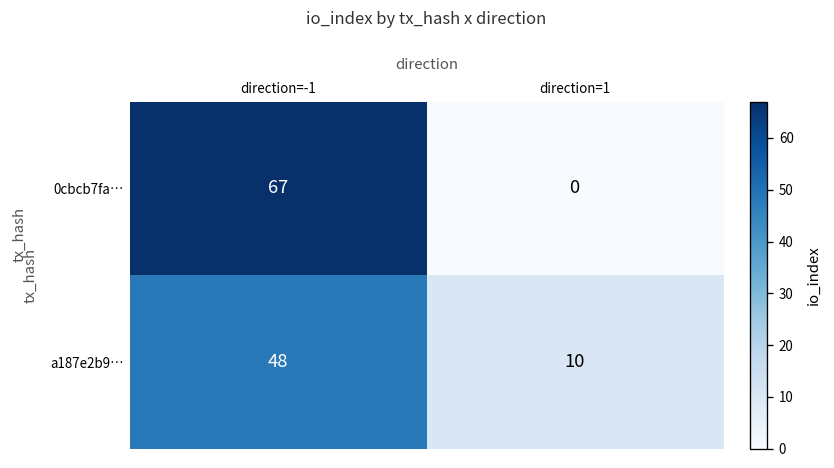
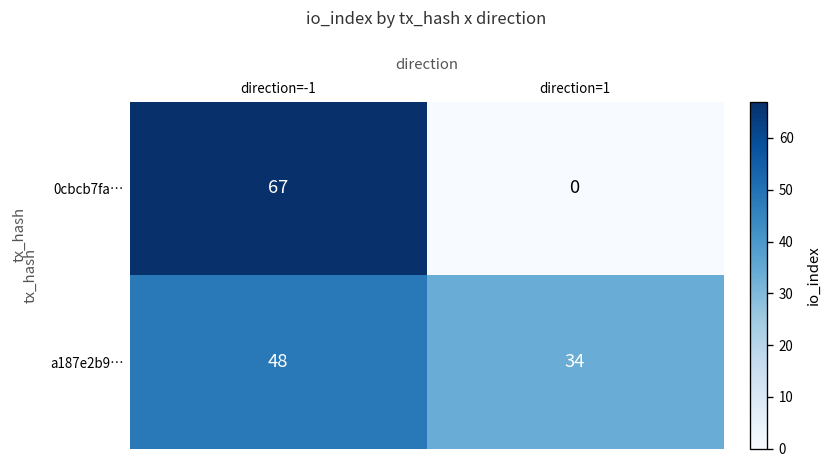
a187e2b9…, direction=1: 10 -> 34
